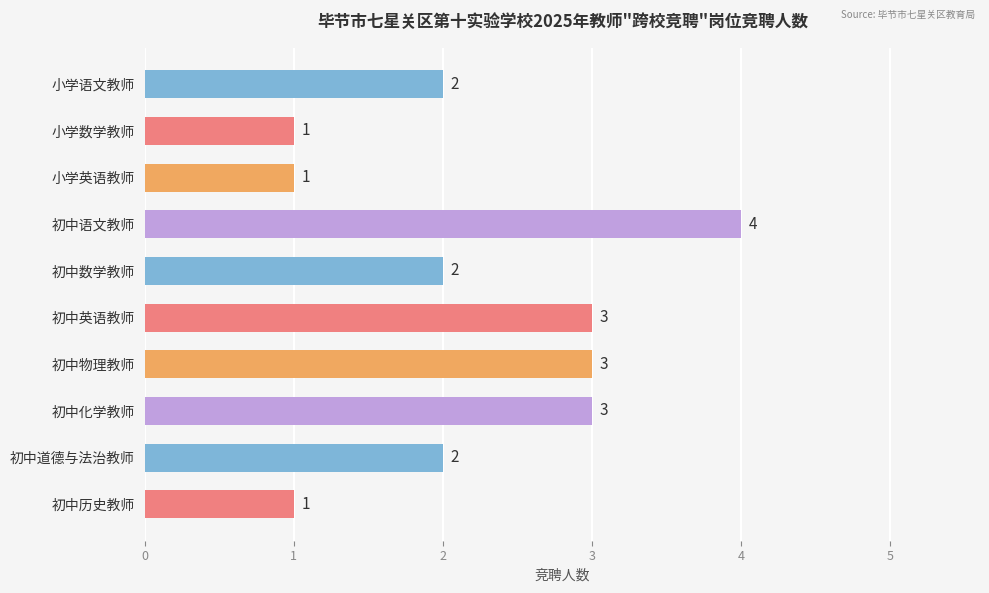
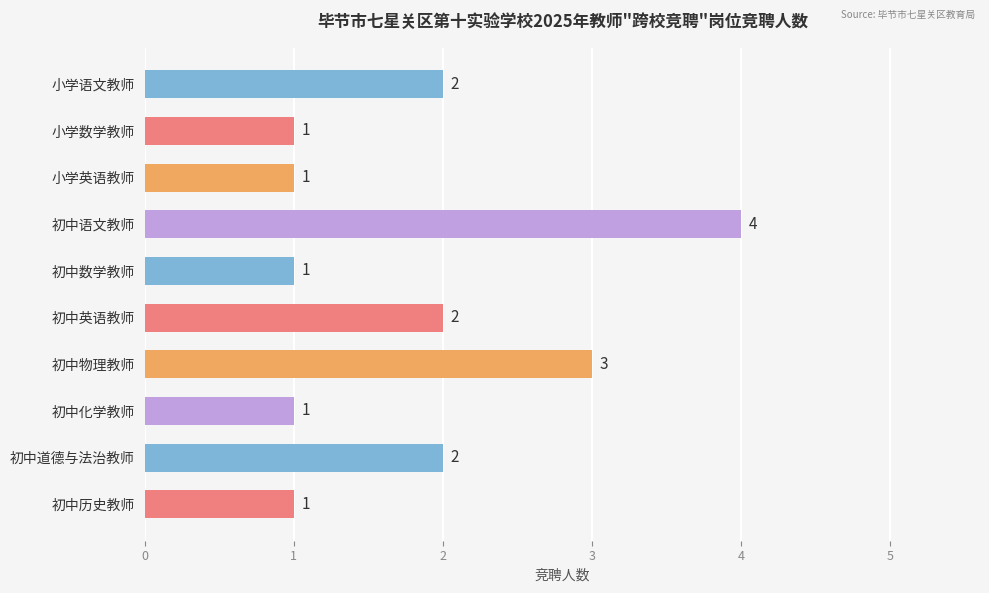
初中数学教师: 2 -> 1
初中英语教师: 3 -> 2
初中化学教师: 3 -> 1
